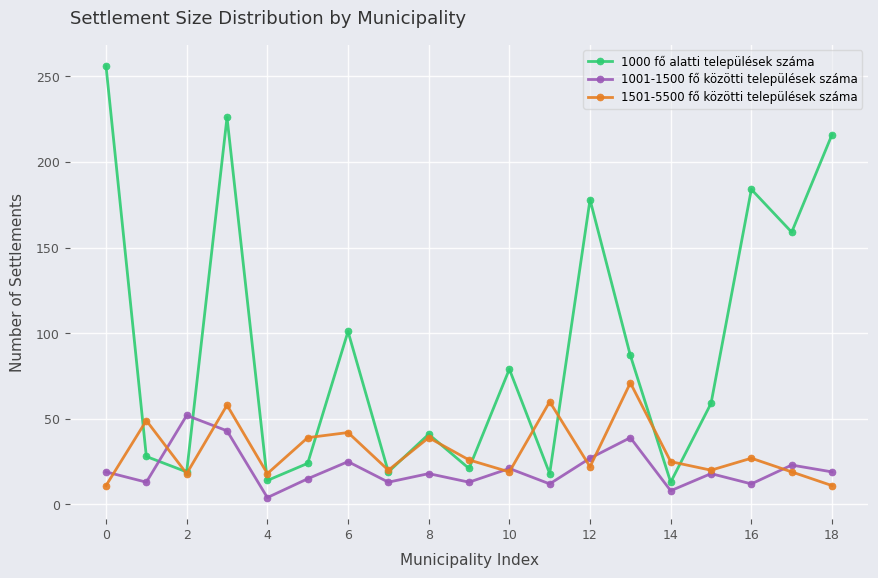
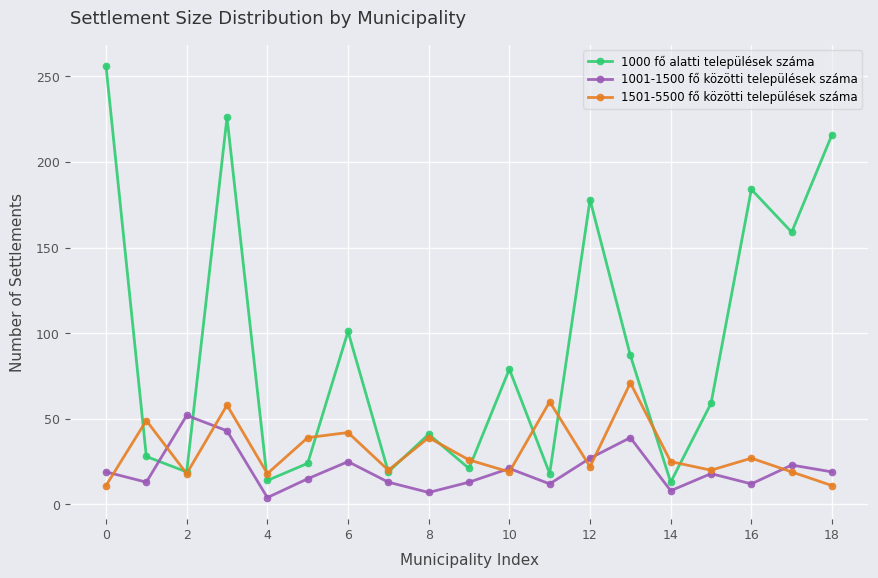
1001-1500 fő közötti települések száma, 8: 18 -> 7
